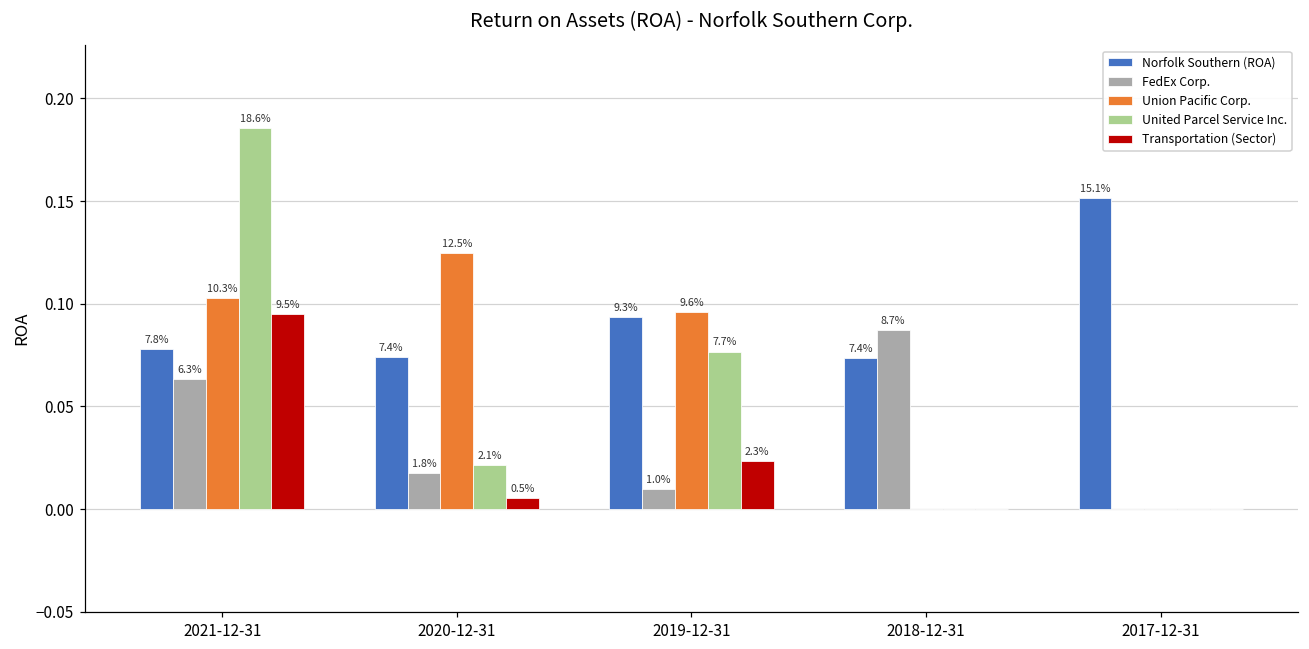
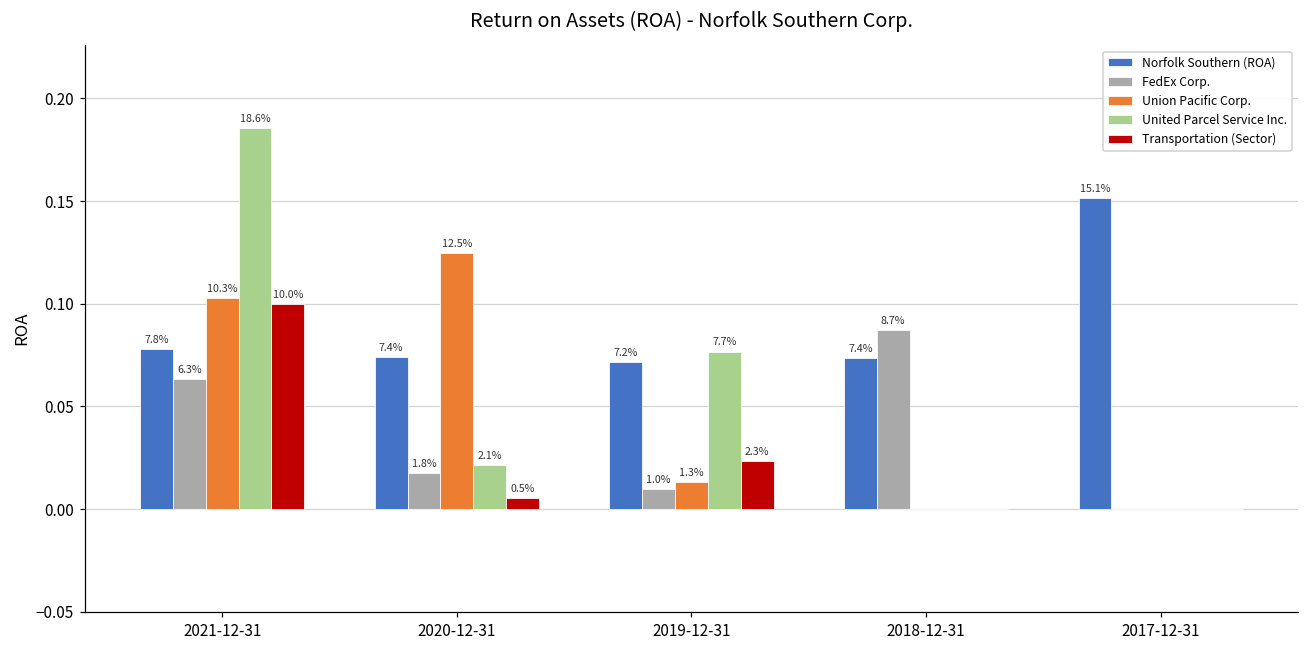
Transportation (Sector), 2021-12-31: 9.5% -> 10.0%
Norfolk Southern (ROA), 2019-12-31: 9.3% -> 7.2%
Union Pacific Corp., 2019-12-31: 9.6% -> 1.3%
